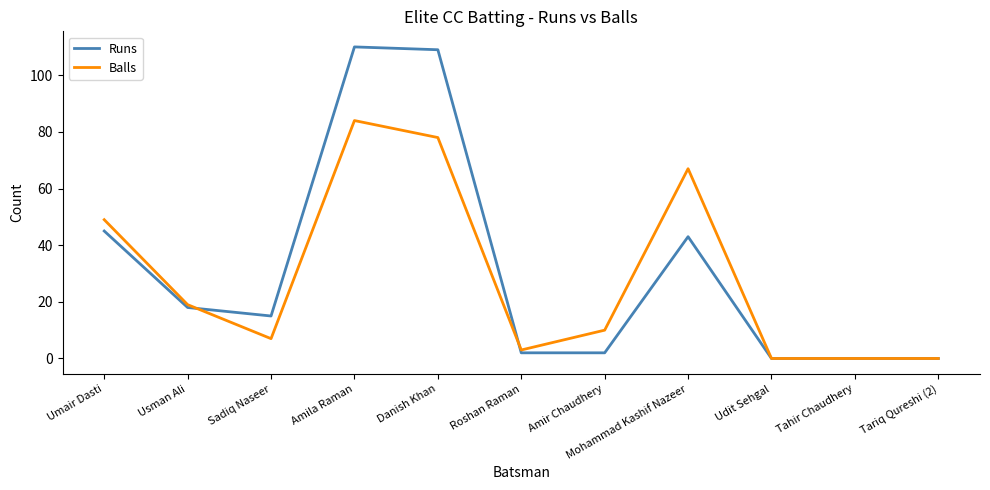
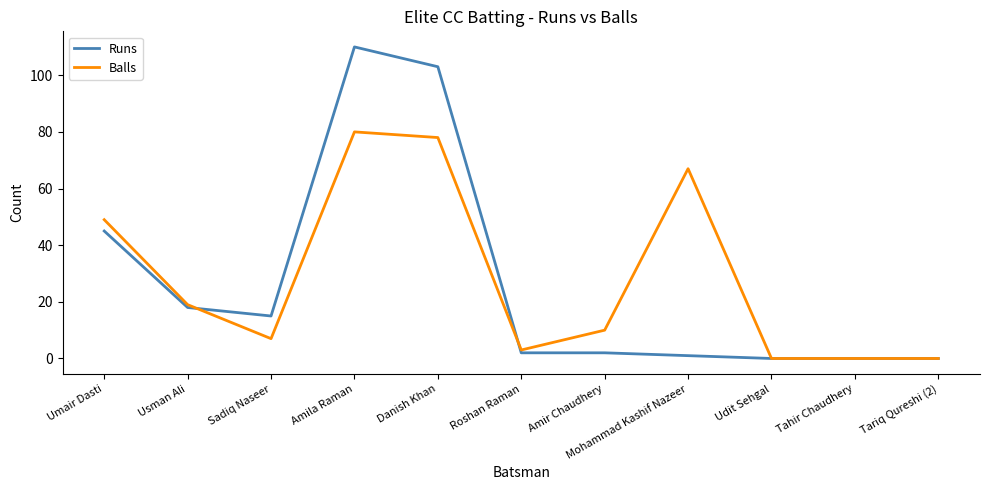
Balls, Amila Raman: 84 -> 80
Runs, Danish Khan: 109 -> 103
Runs, Mohammad Kashif Nazeer: 43 -> 1
